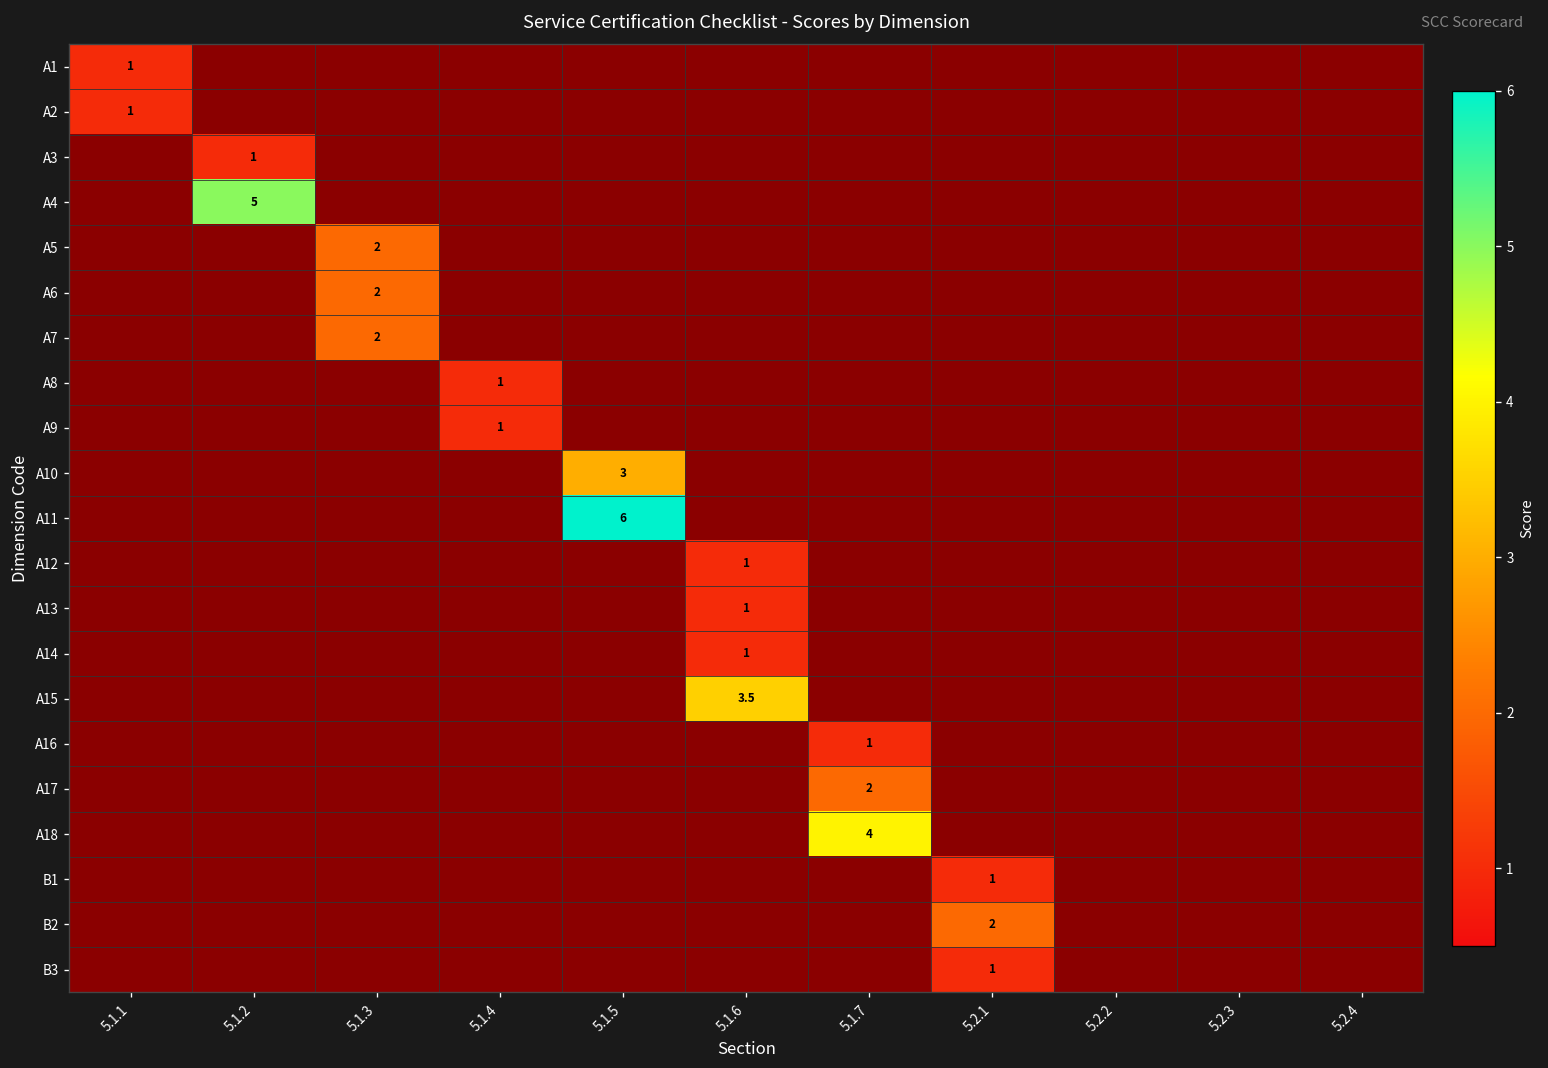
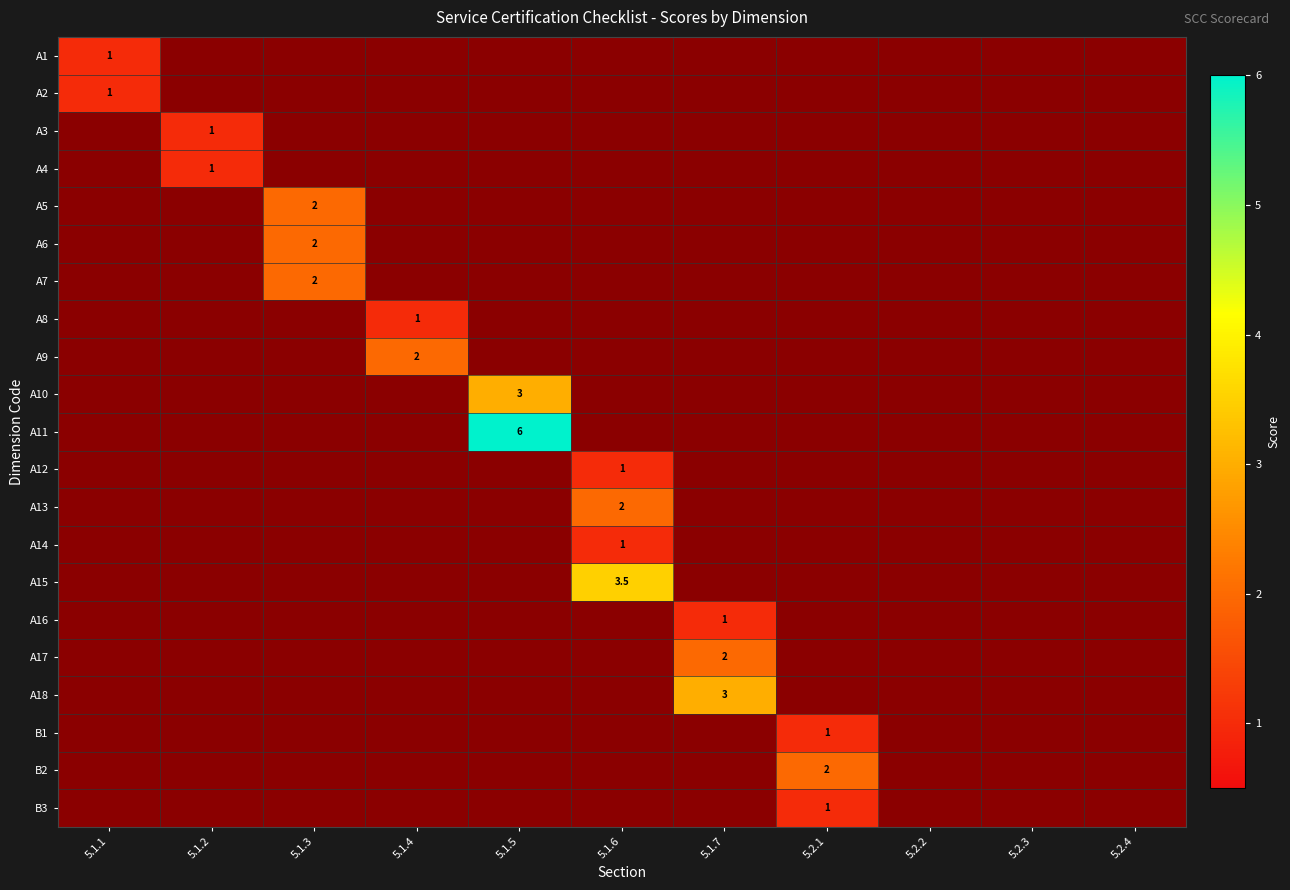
A4, 5.1.2: 5 -> 1
A9, 5.1.4: 1 -> 2
A13, 5.1.6: 1 -> 2
A18, 5.1.7: 4 -> 3
